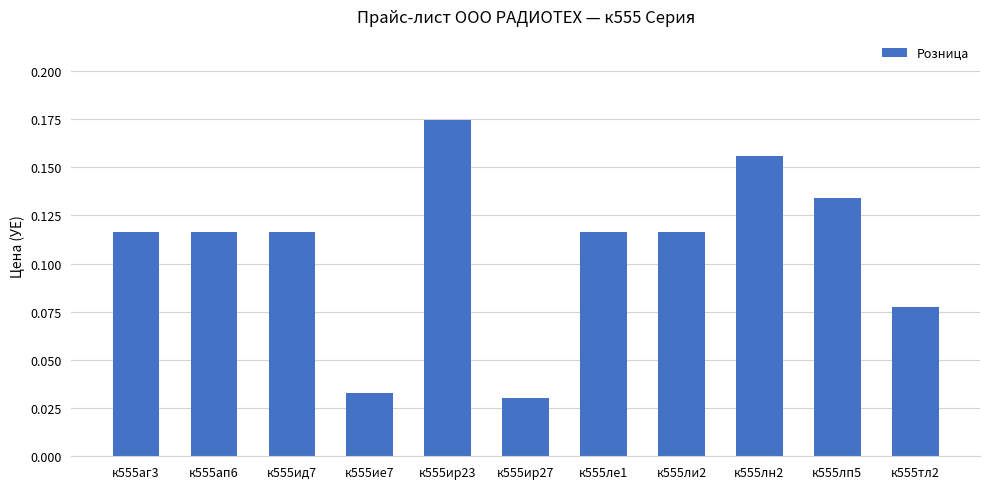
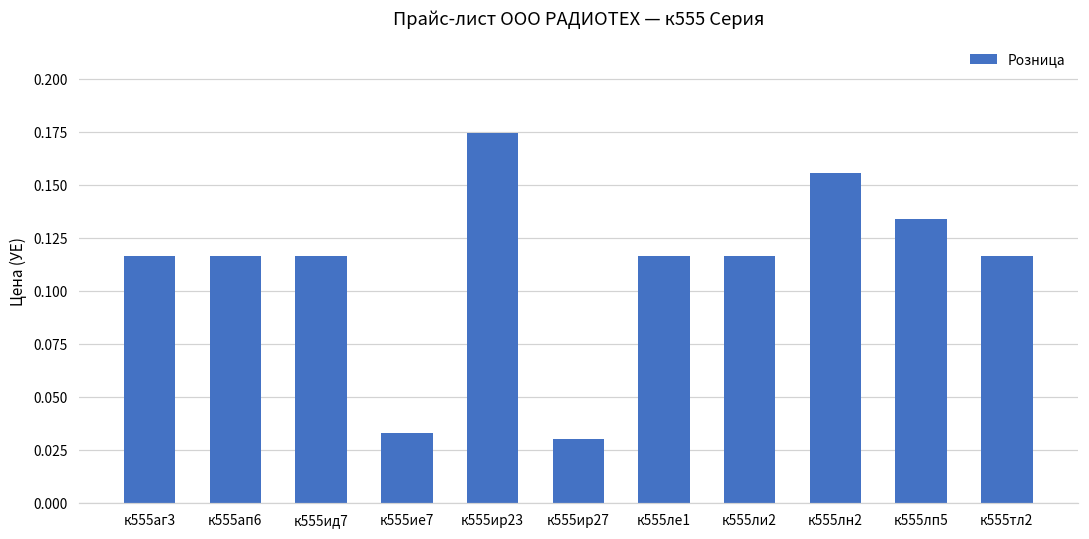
к555тл2: 0.078 -> 0.116
